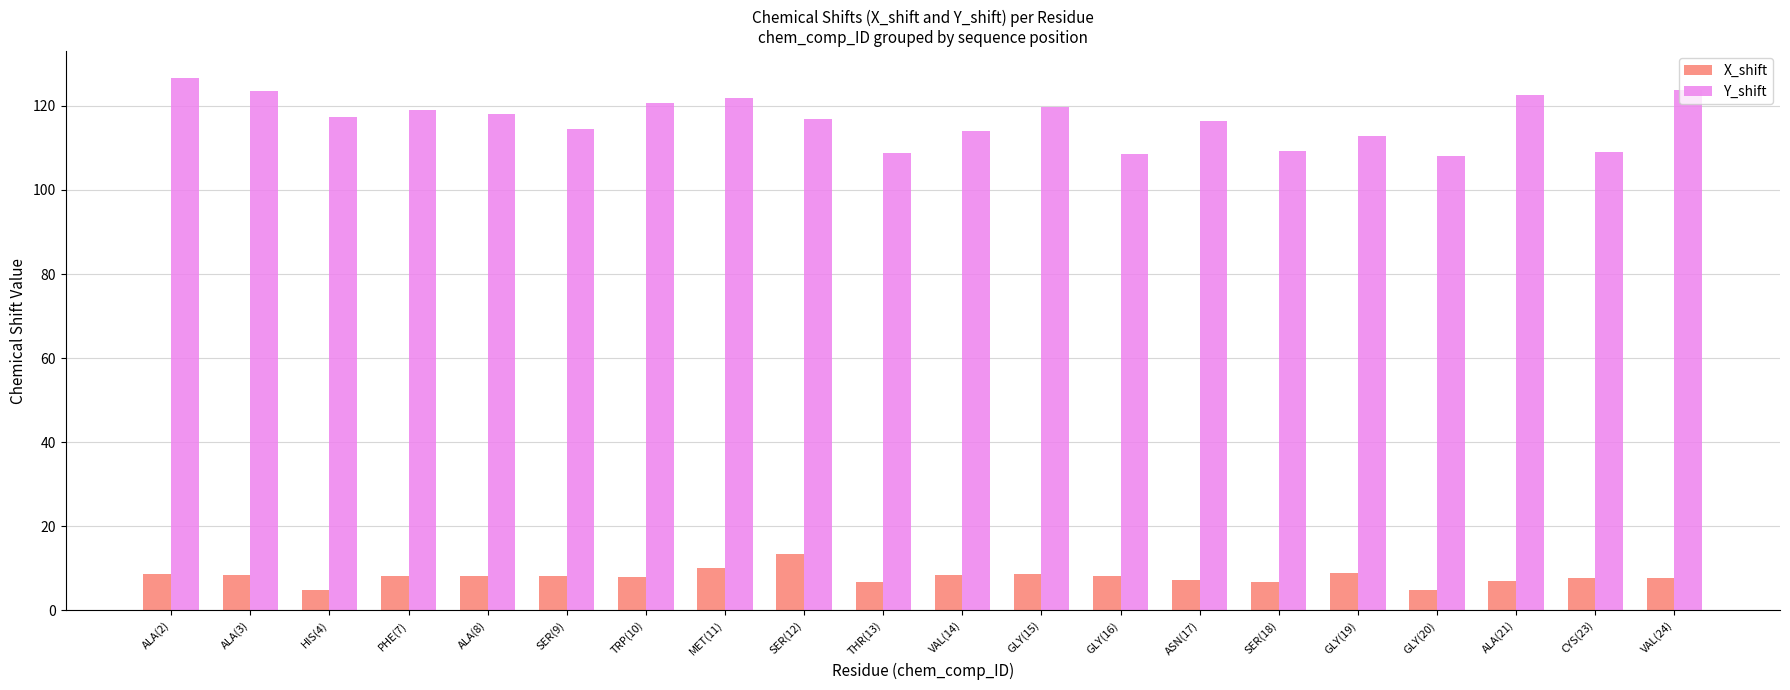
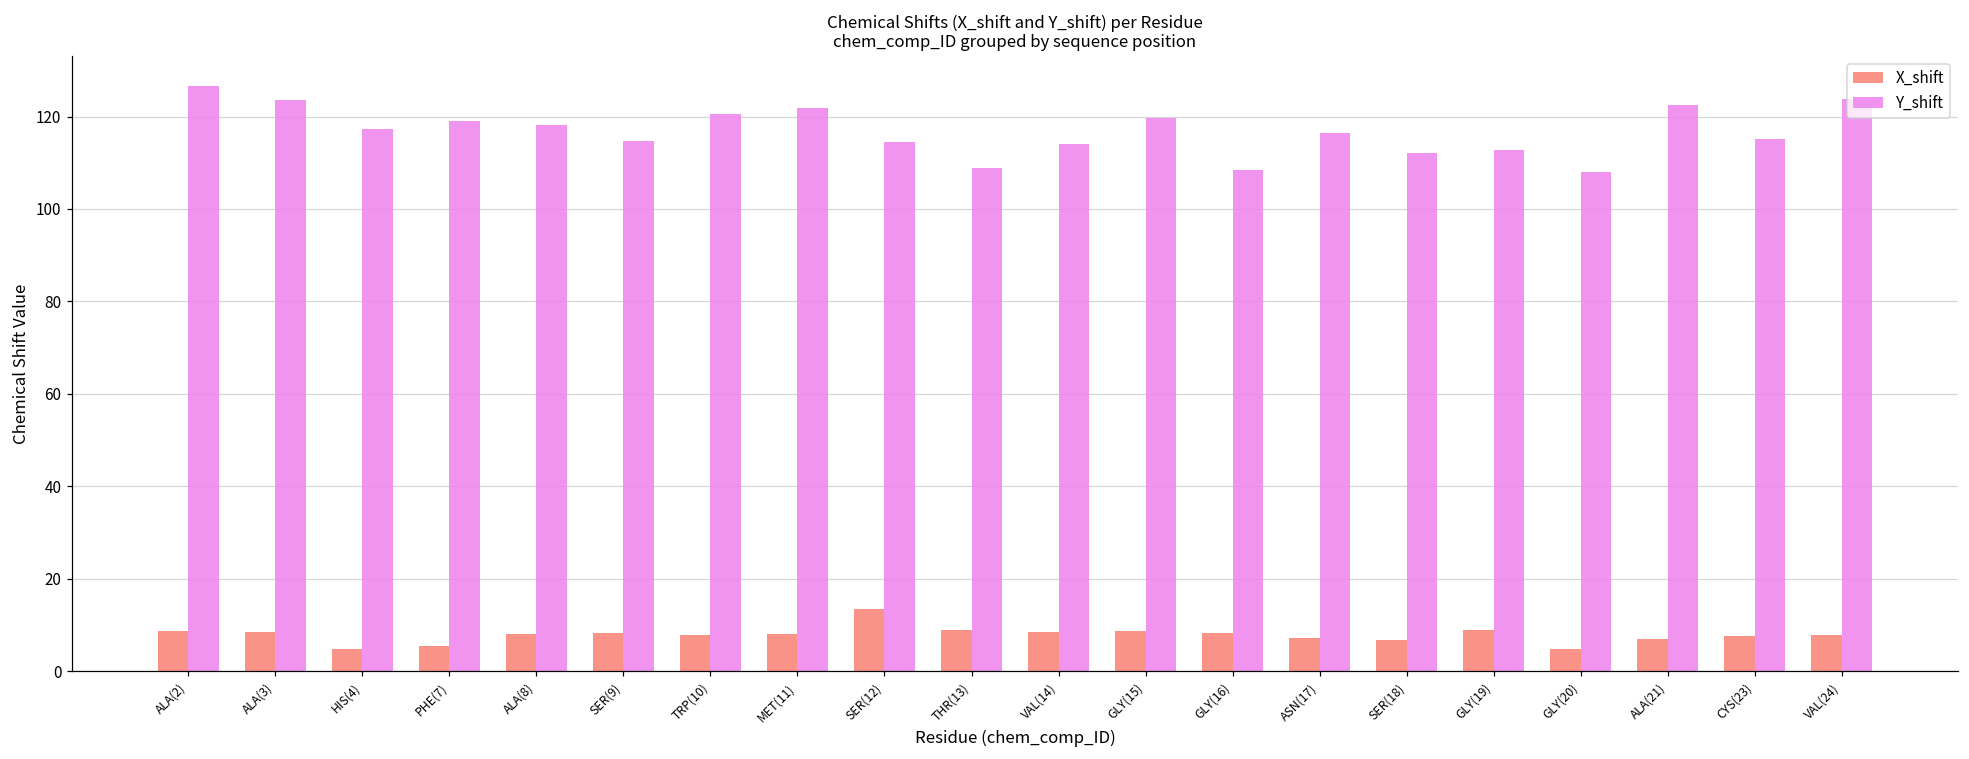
X_shift, PHE(7): 8 -> 5
X_shift, MET(11): 10 -> 8
Y_shift, SER(12): 117 -> 115
X_shift, THR(13): 7 -> 9
Y_shift, SER(18): 109 -> 112
Y_shift, CYS(23): 109 -> 115
